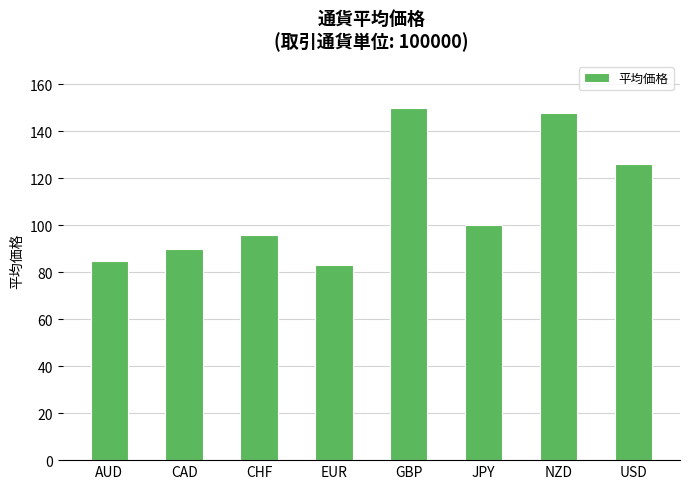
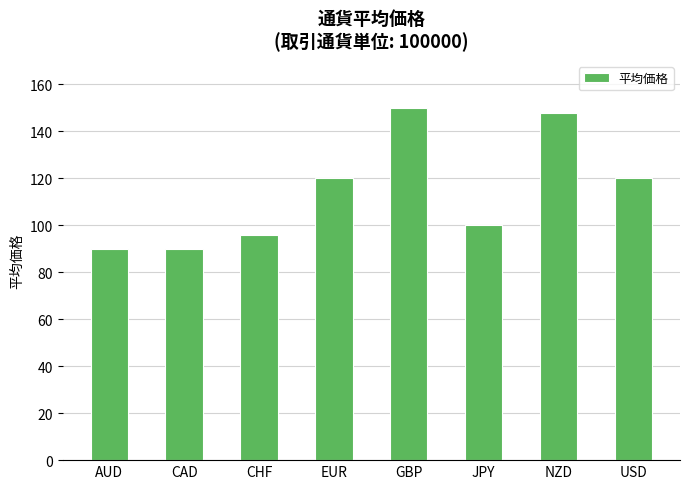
AUD: 85 -> 90
EUR: 83 -> 120
USD: 126 -> 120
